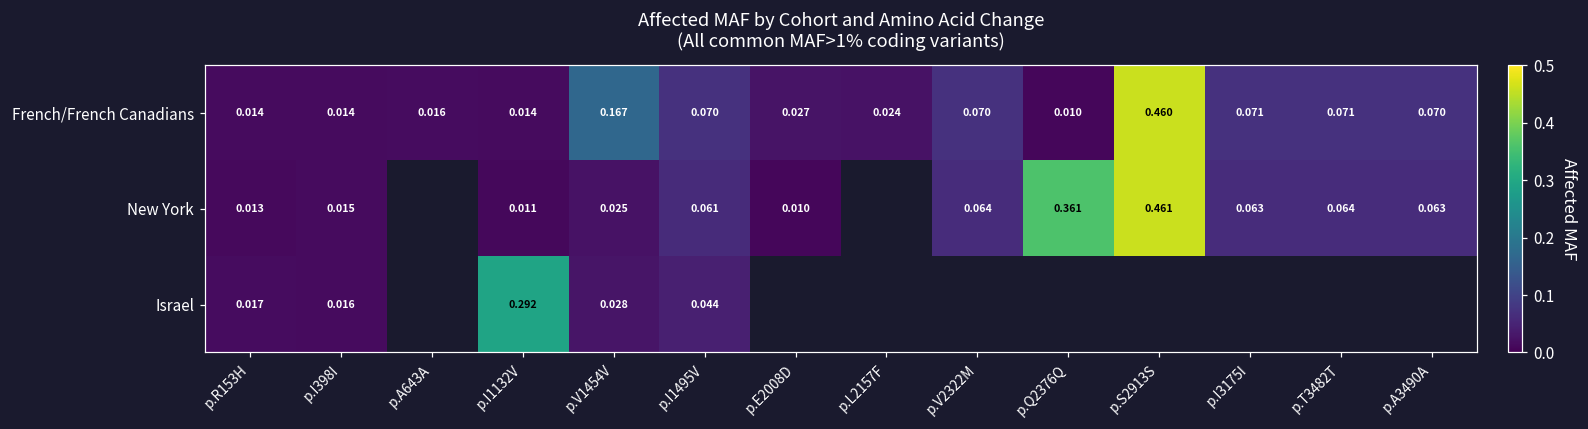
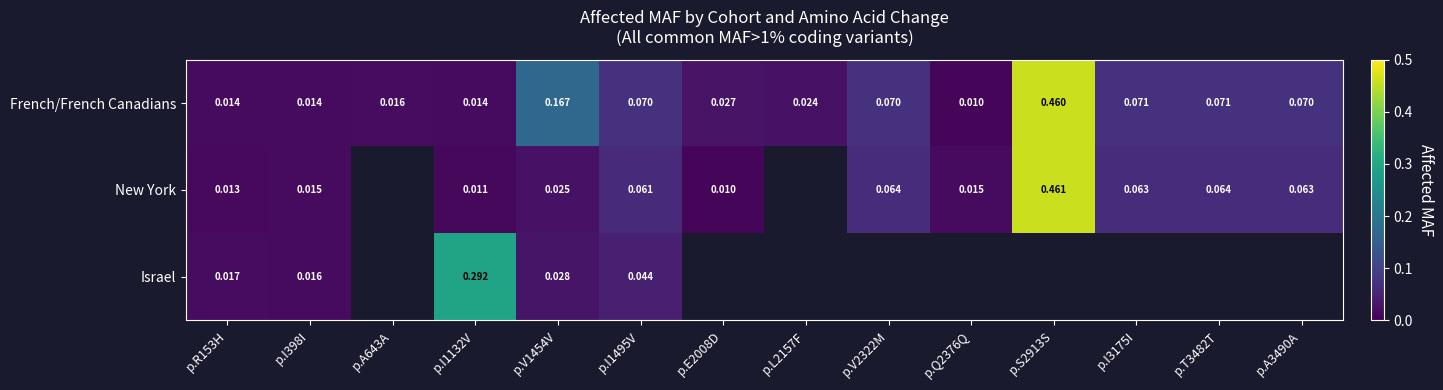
New York, p.Q2376Q: 0.361 -> 0.015
